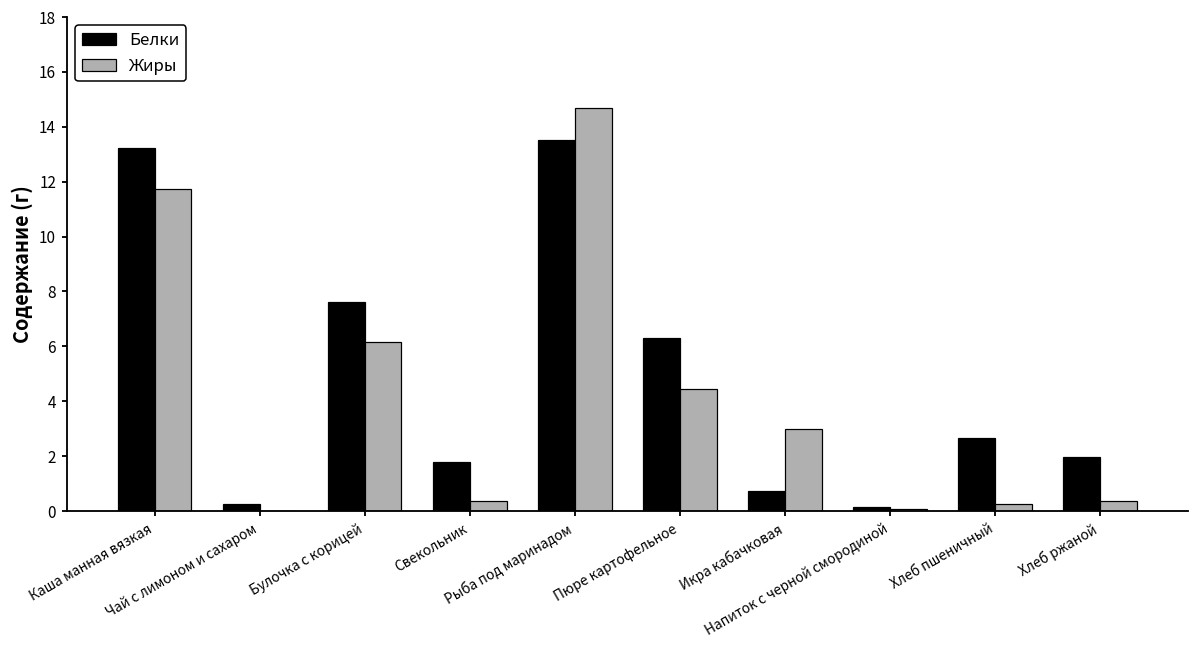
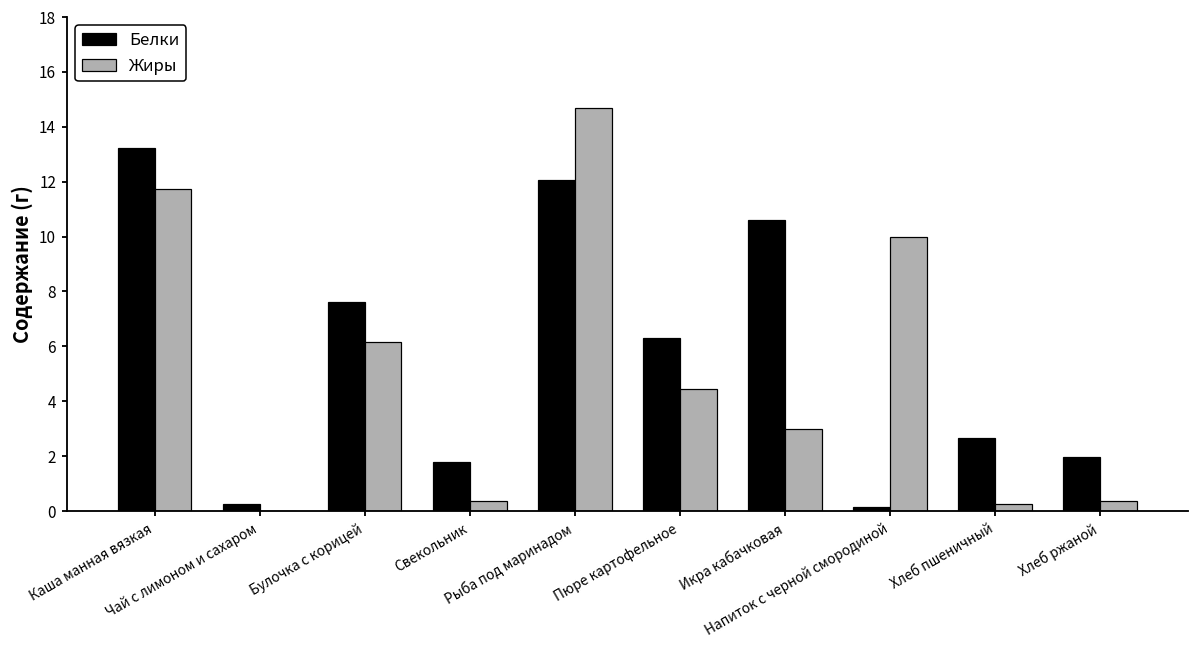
Белки, Рыба под маринадом: 13.5 -> 12.1
Белки, Икра кабачковая: 0.7 -> 10.6
Жиры, Напиток с черной смородиной: 0.1 -> 10.0
